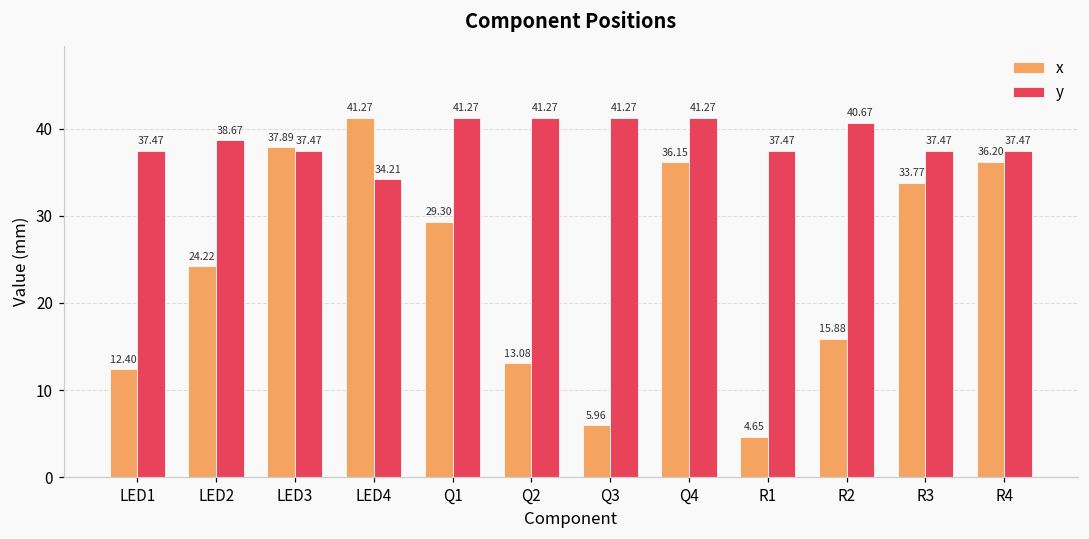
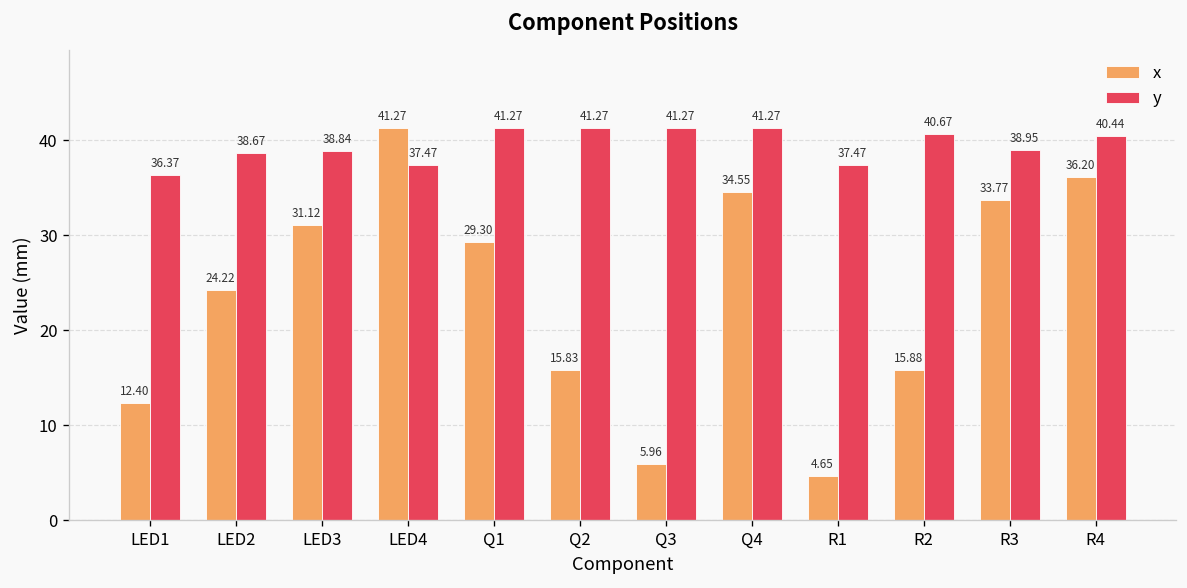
y, LED1: 37.47 -> 36.37
x, LED3: 37.89 -> 31.12
y, LED3: 37.47 -> 38.84
y, LED4: 34.21 -> 37.47
x, Q2: 13.08 -> 15.83
x, Q4: 36.15 -> 34.55
y, R3: 37.47 -> 38.95
y, R4: 37.47 -> 40.44
